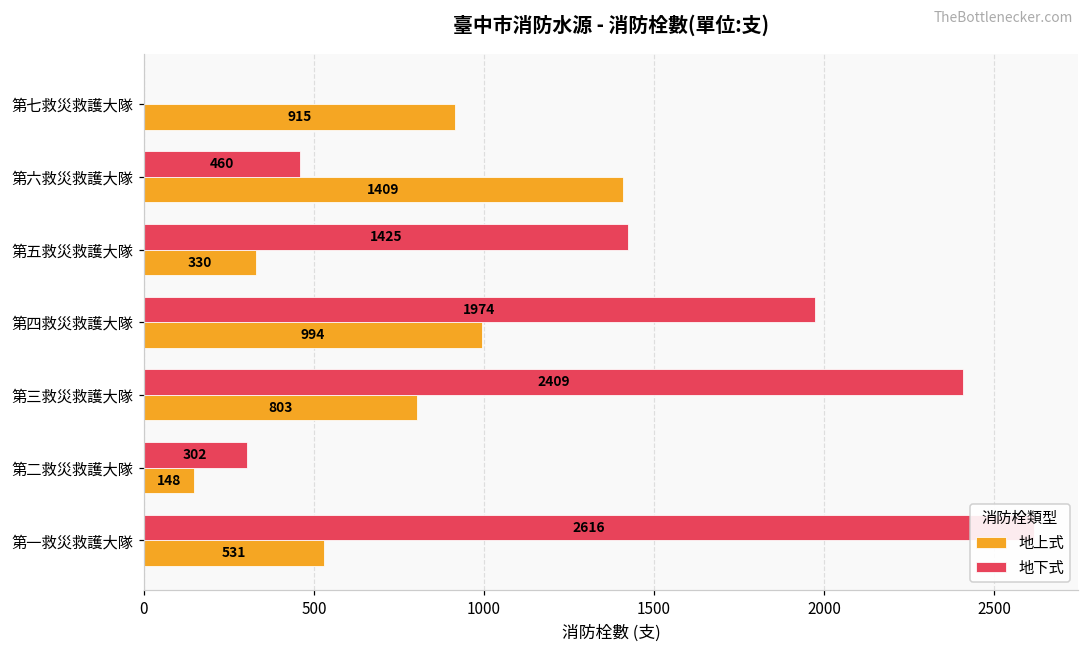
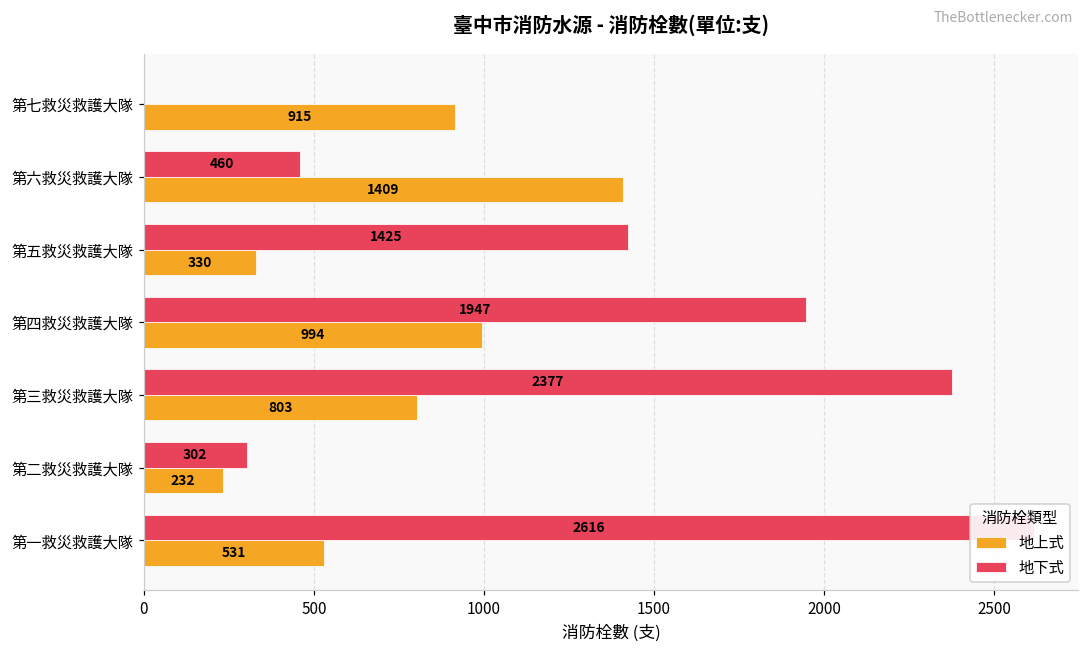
地下式, 第四救災救護大隊: 1974 -> 1947
地下式, 第三救災救護大隊: 2409 -> 2377
地上式, 第二救災救護大隊: 148 -> 232
